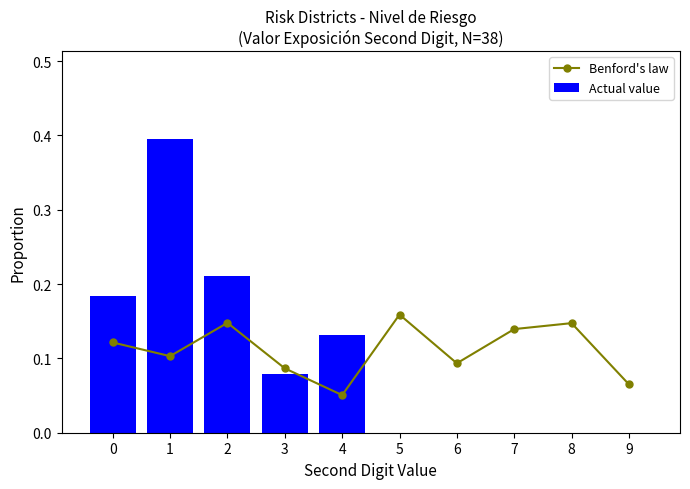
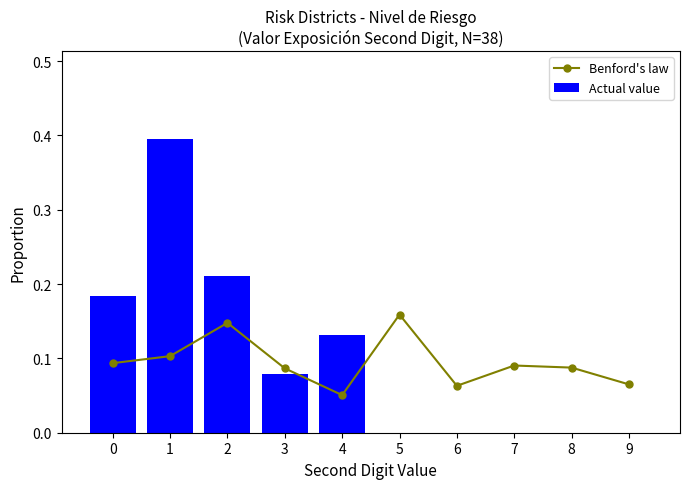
Benford's law, 0: 0.12 -> 0.09
Benford's law, 6: 0.09 -> 0.06
Benford's law, 7: 0.14 -> 0.09
Benford's law, 8: 0.15 -> 0.09
